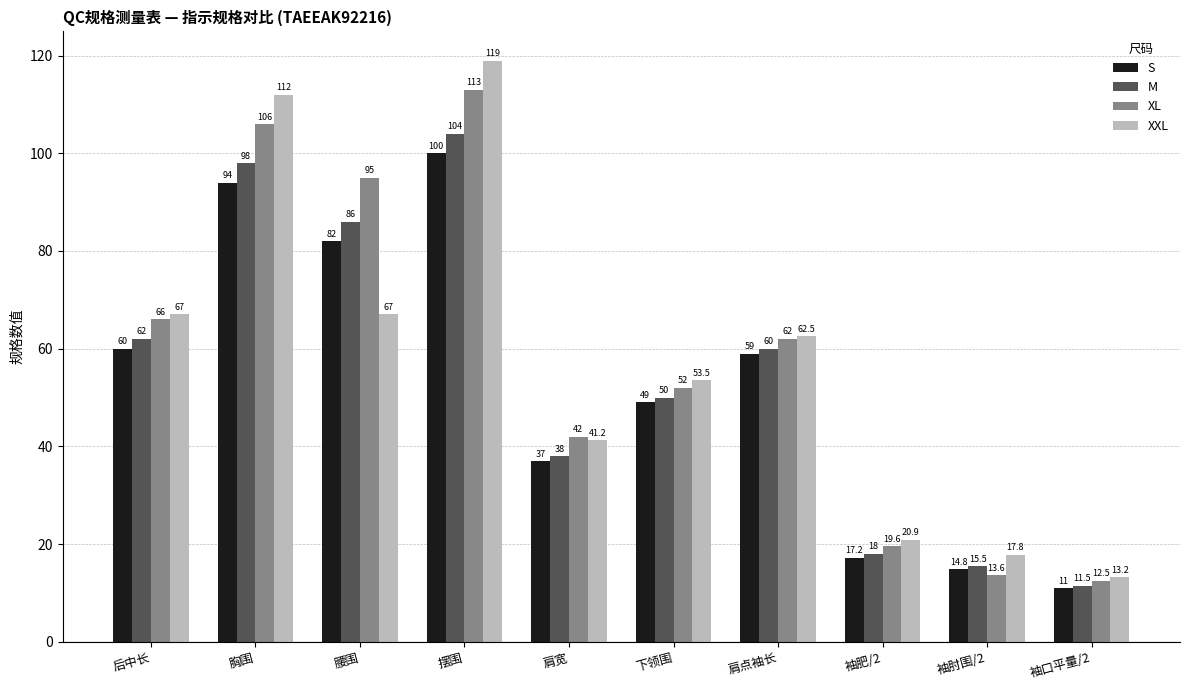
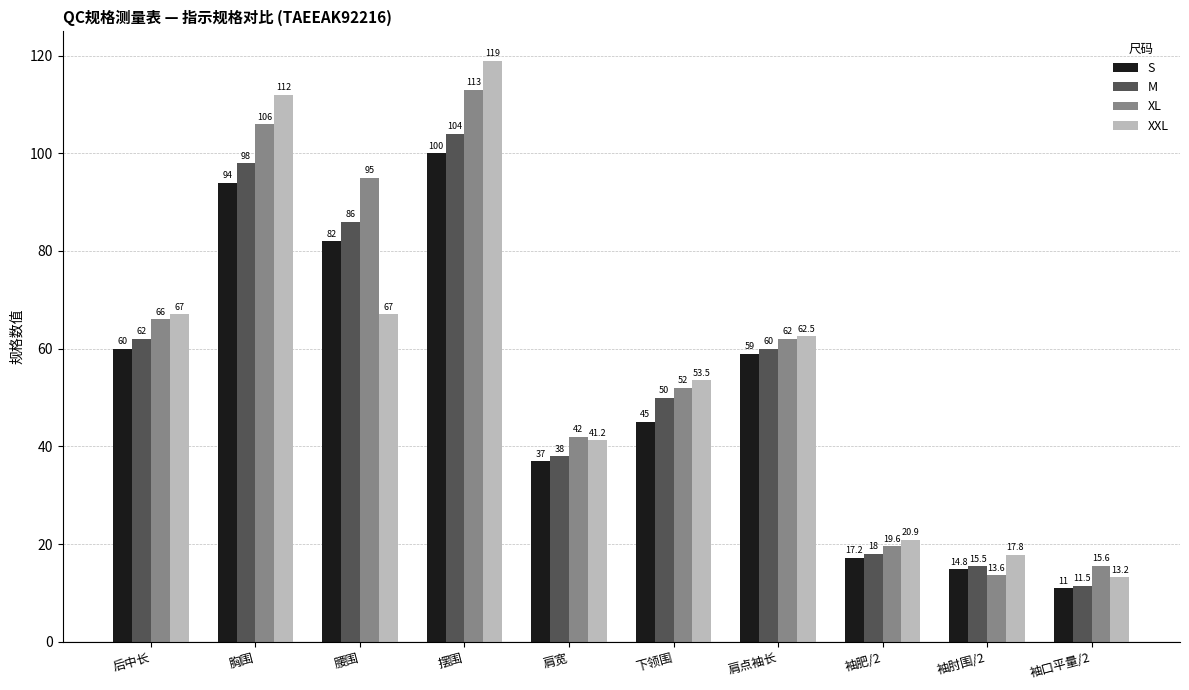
S, 下领围: 49 -> 45
XL, 袖口平量/2: 12.5 -> 15.6
